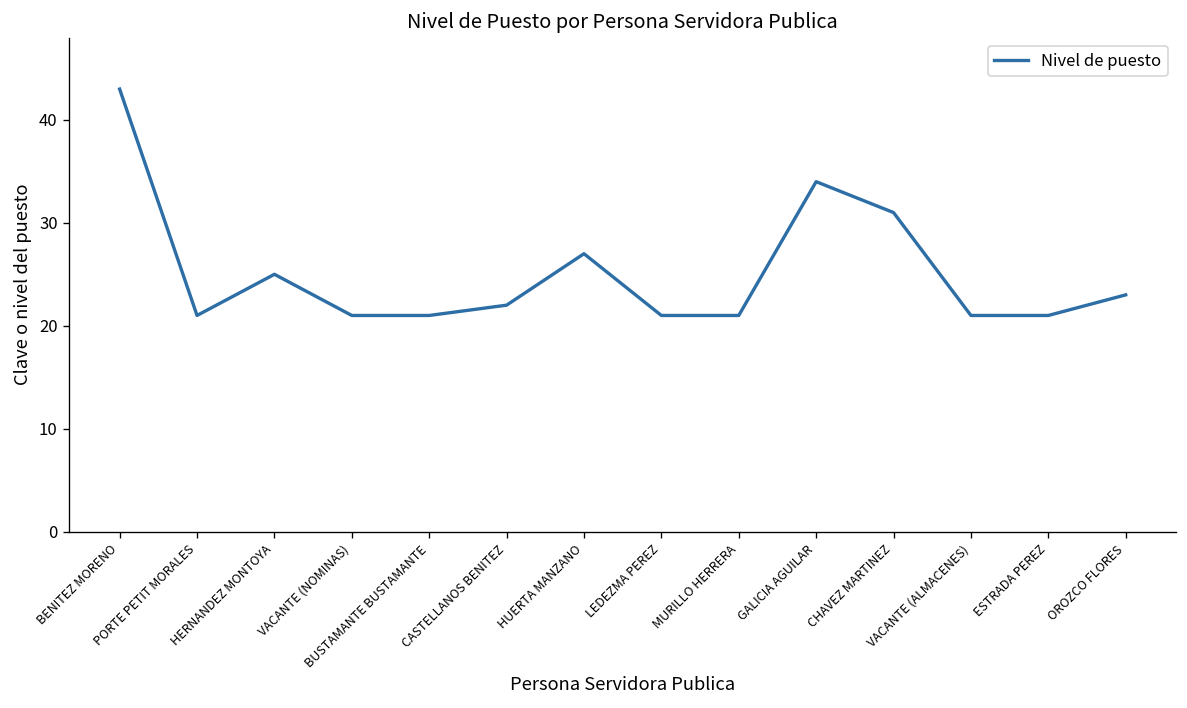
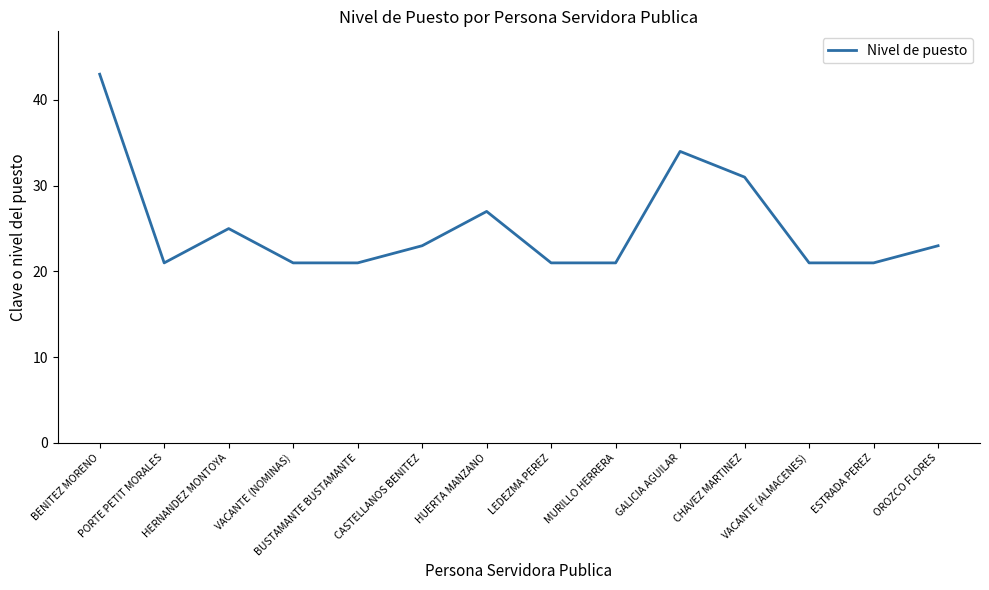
CASTELLANOS BENITEZ: 22 -> 23
